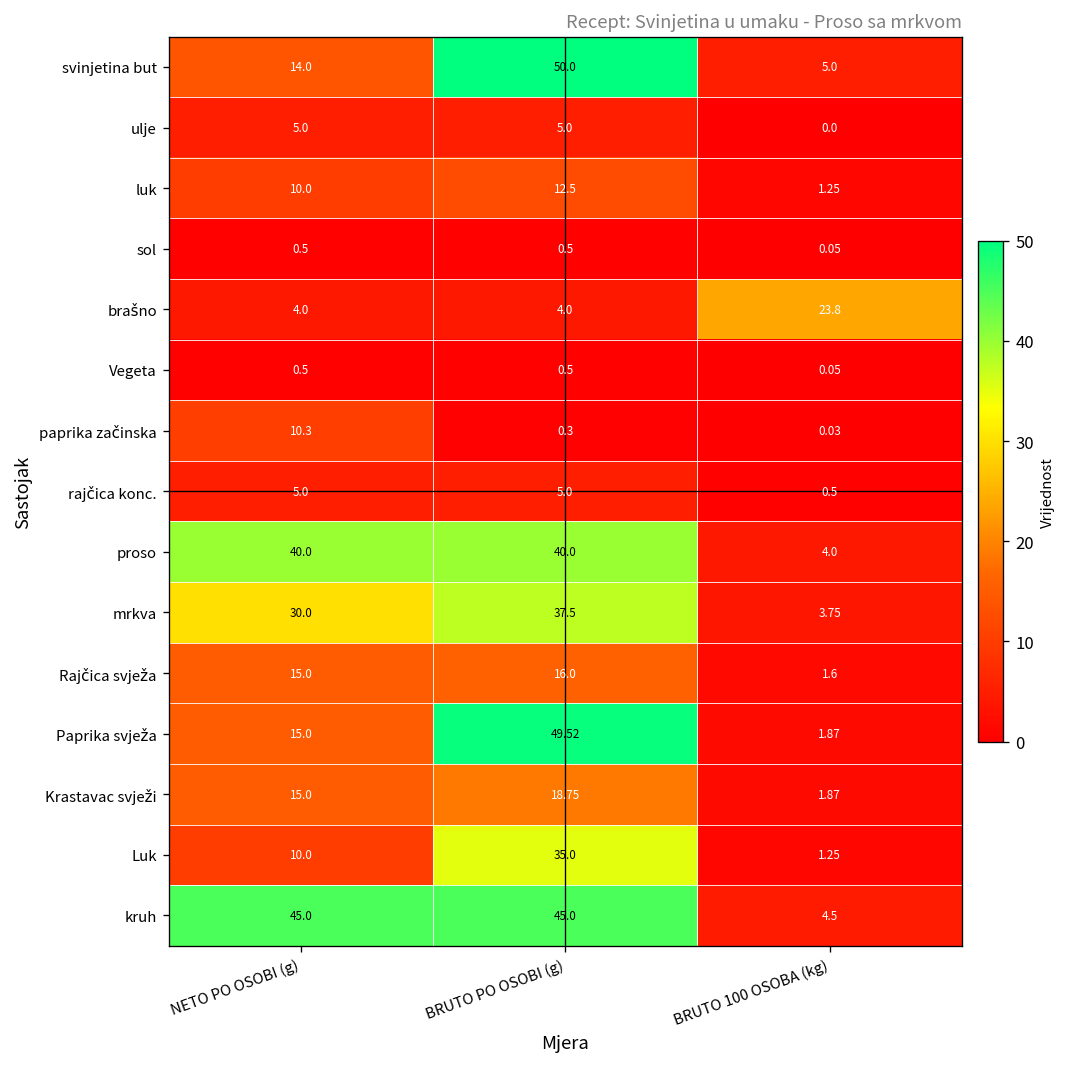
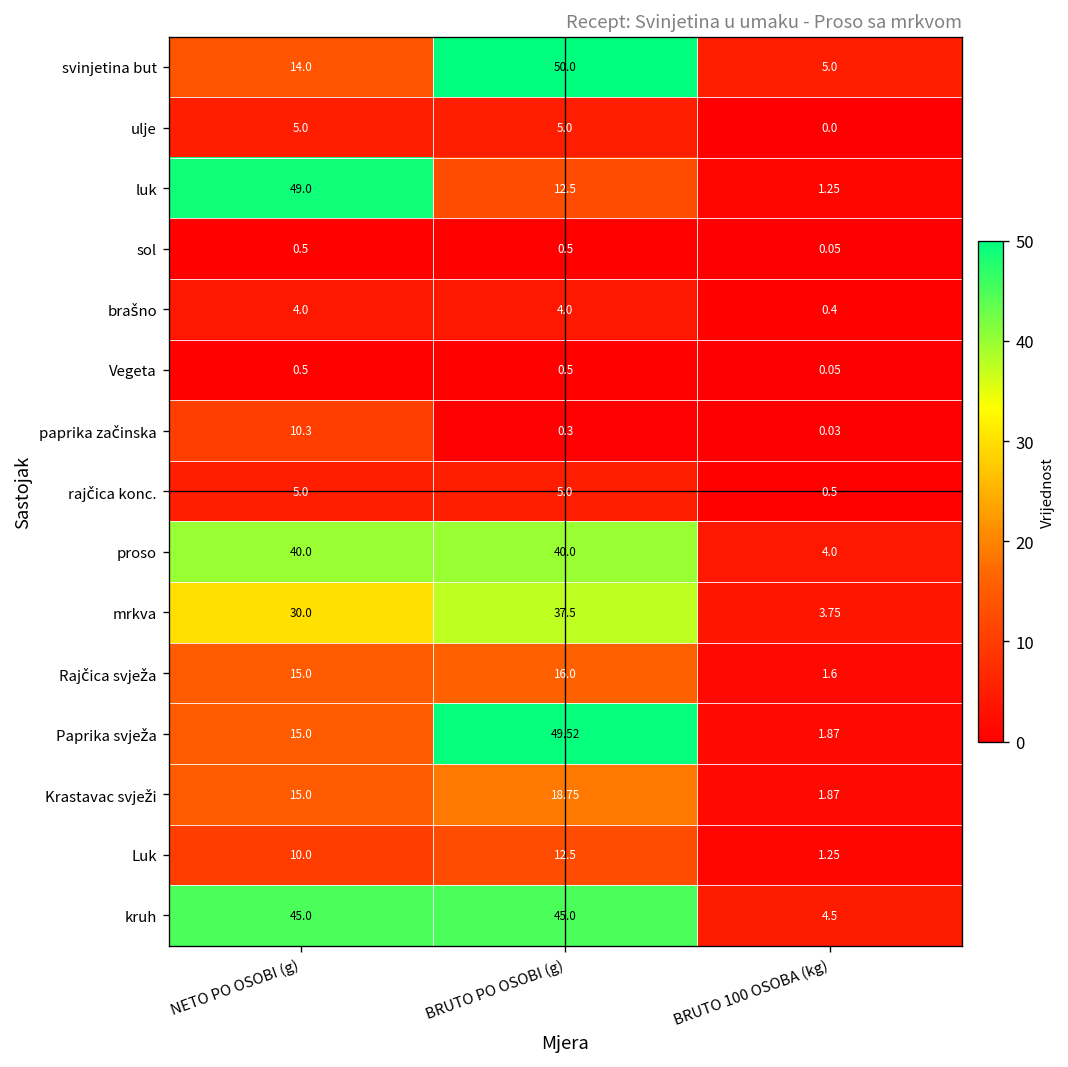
luk, NETO PO OSOBI (g): 10.0 -> 49.0
brašno, BRUTO 100 OSOBA (kg): 23.8 -> 0.4
Luk, BRUTO PO OSOBI (g): 35.0 -> 12.5
